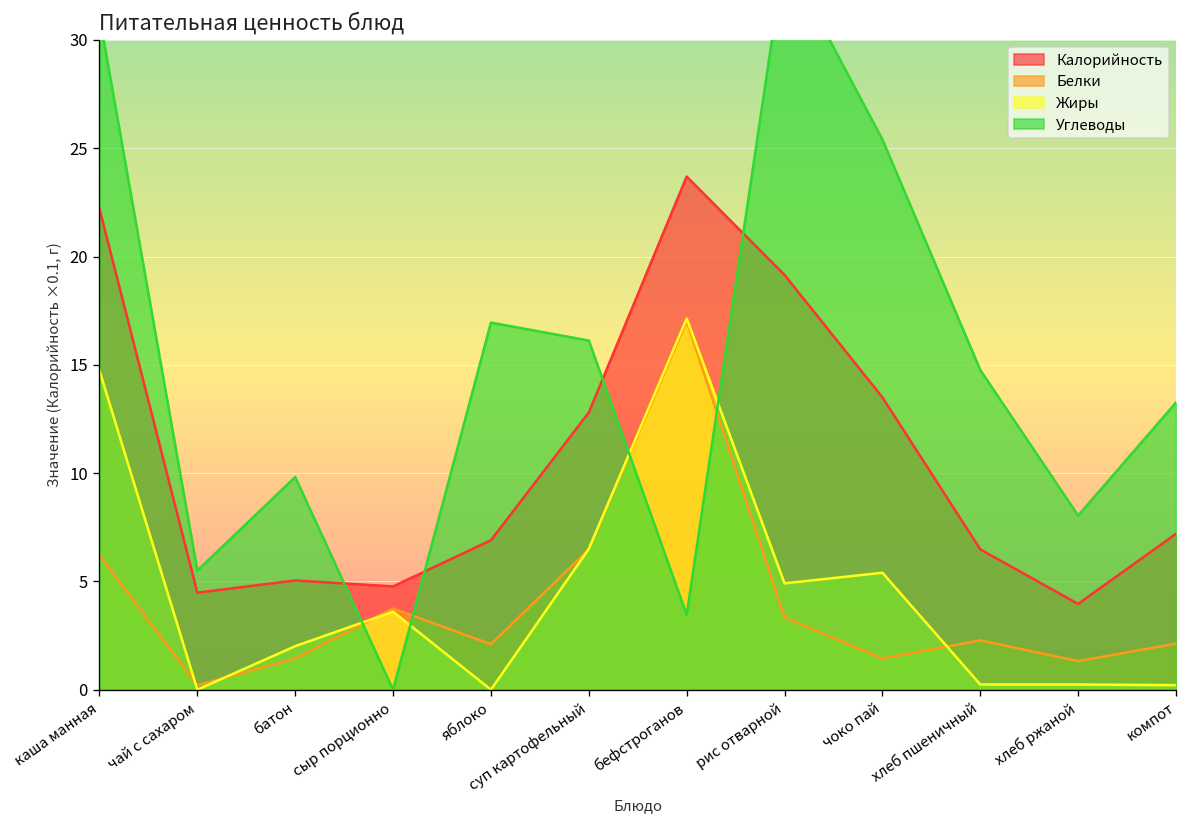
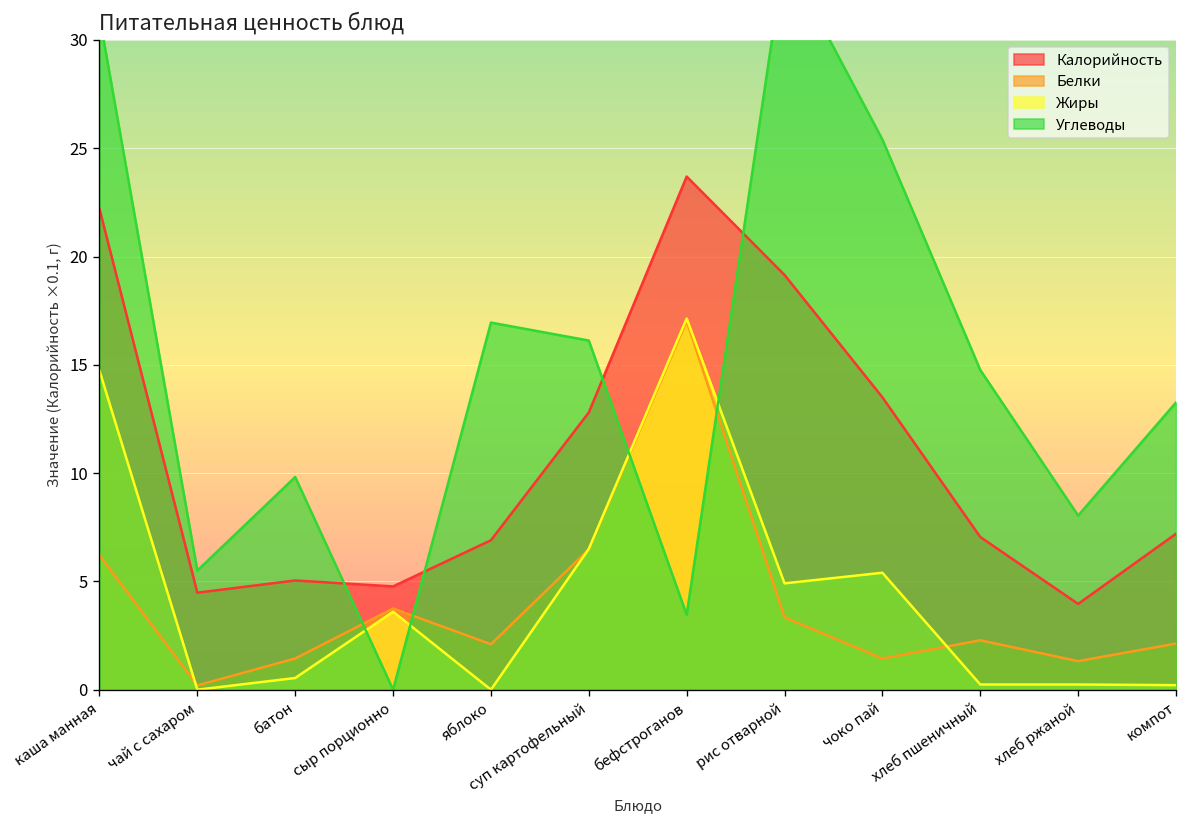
Жиры, батон: 2.0 -> 0.5
Калорийность, хлеб пшеничный: 6.5 -> 7.1
